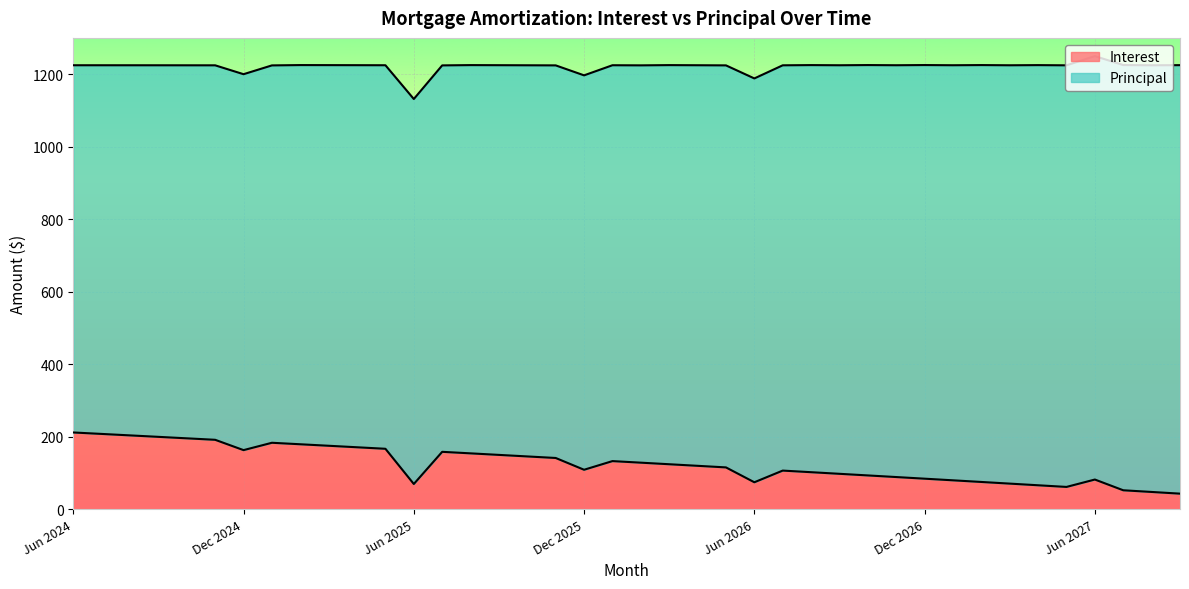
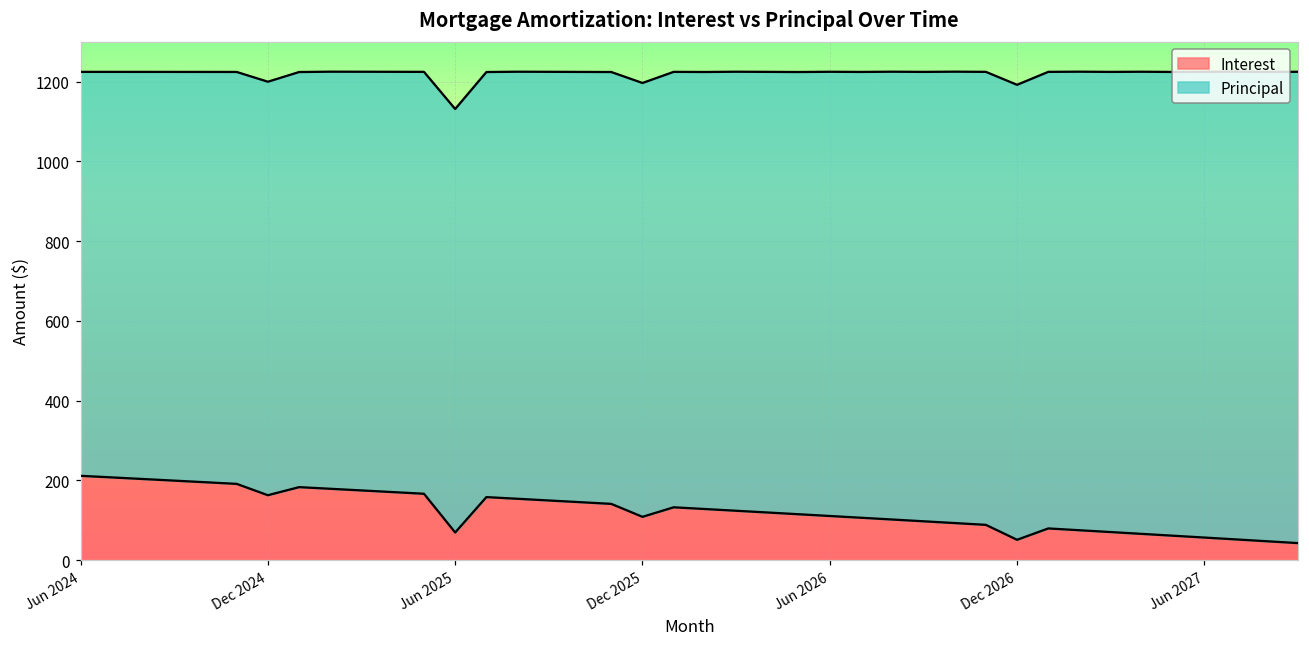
Interest, Jun 2026: 70 -> 110
Interest, Dec 2026: 80 -> 50
Interest, Jun 2027: 80 -> 60
